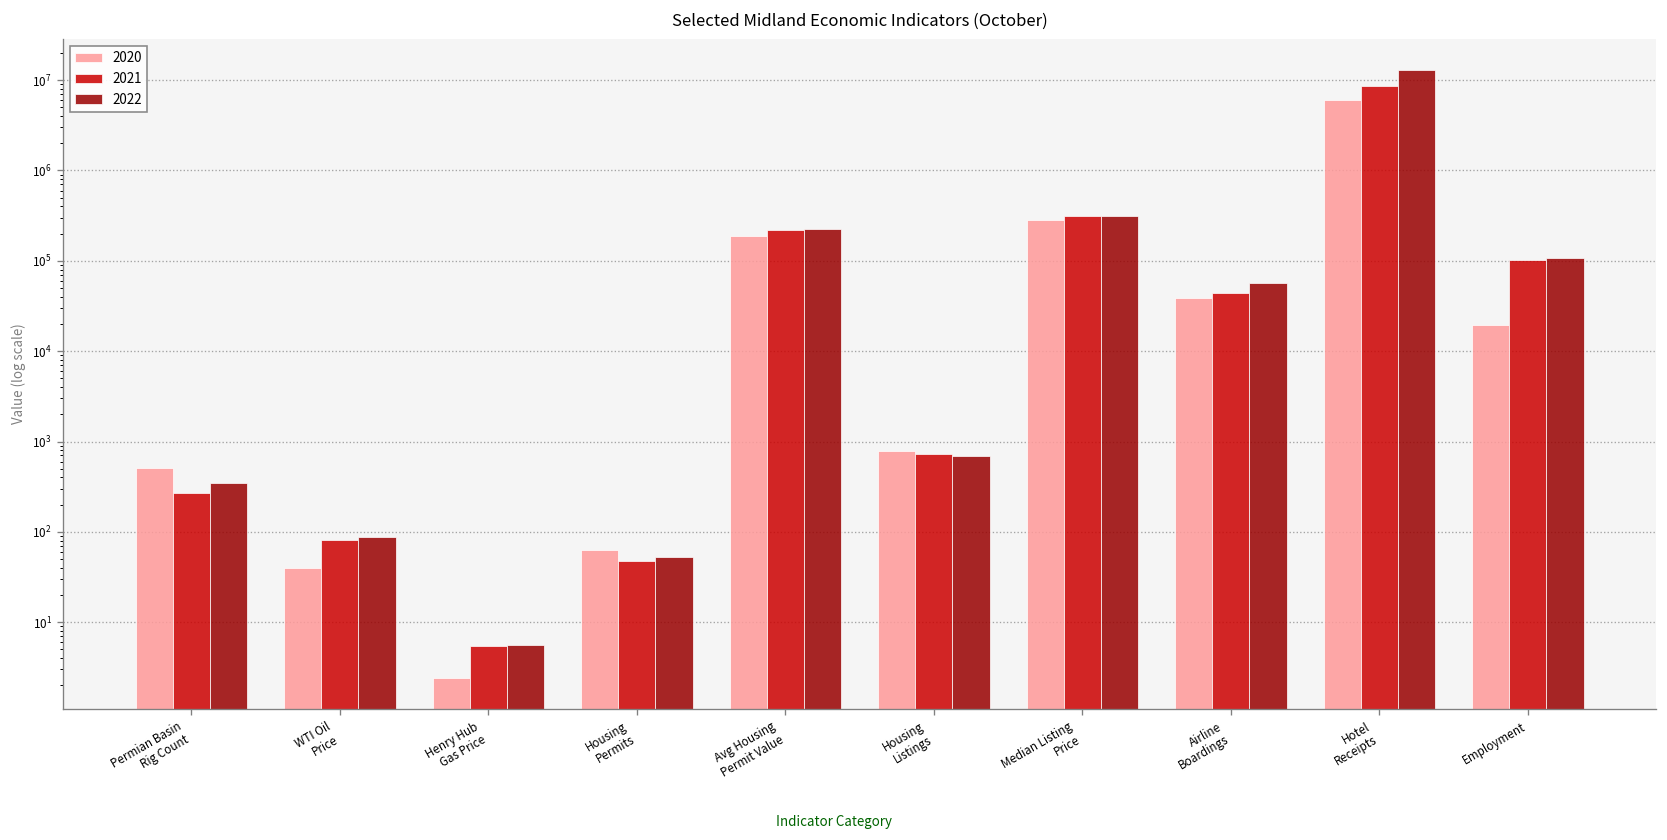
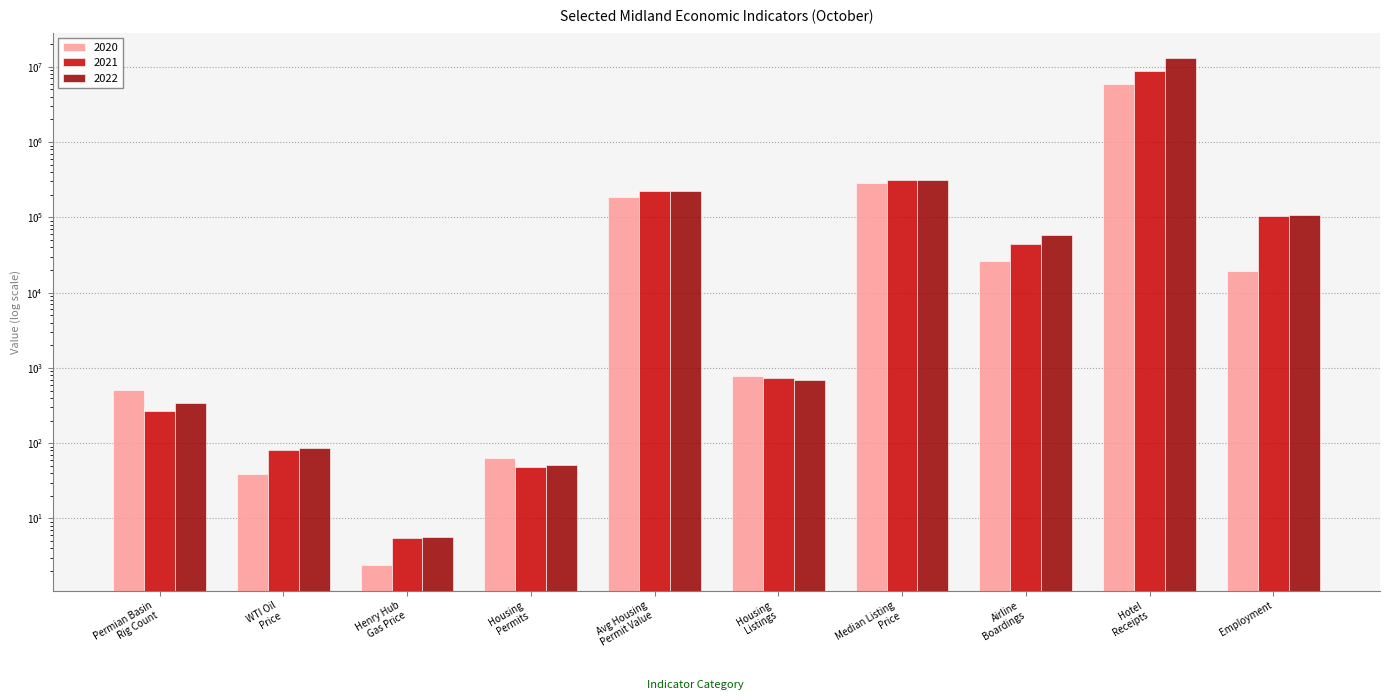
2020, Airline Boardings: 40000 -> 26000
